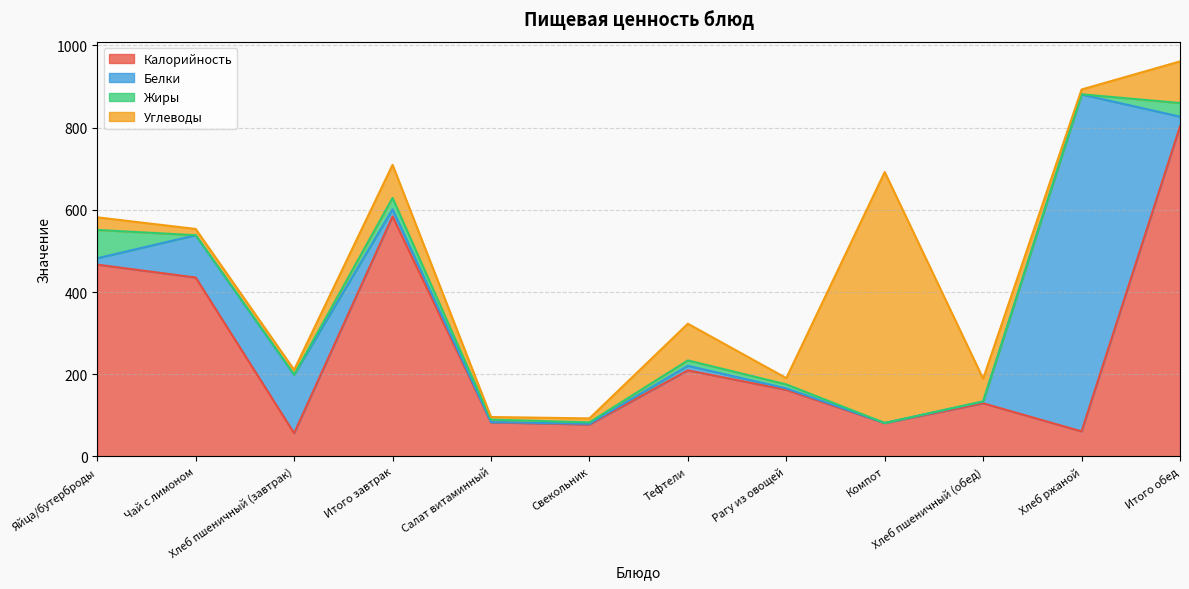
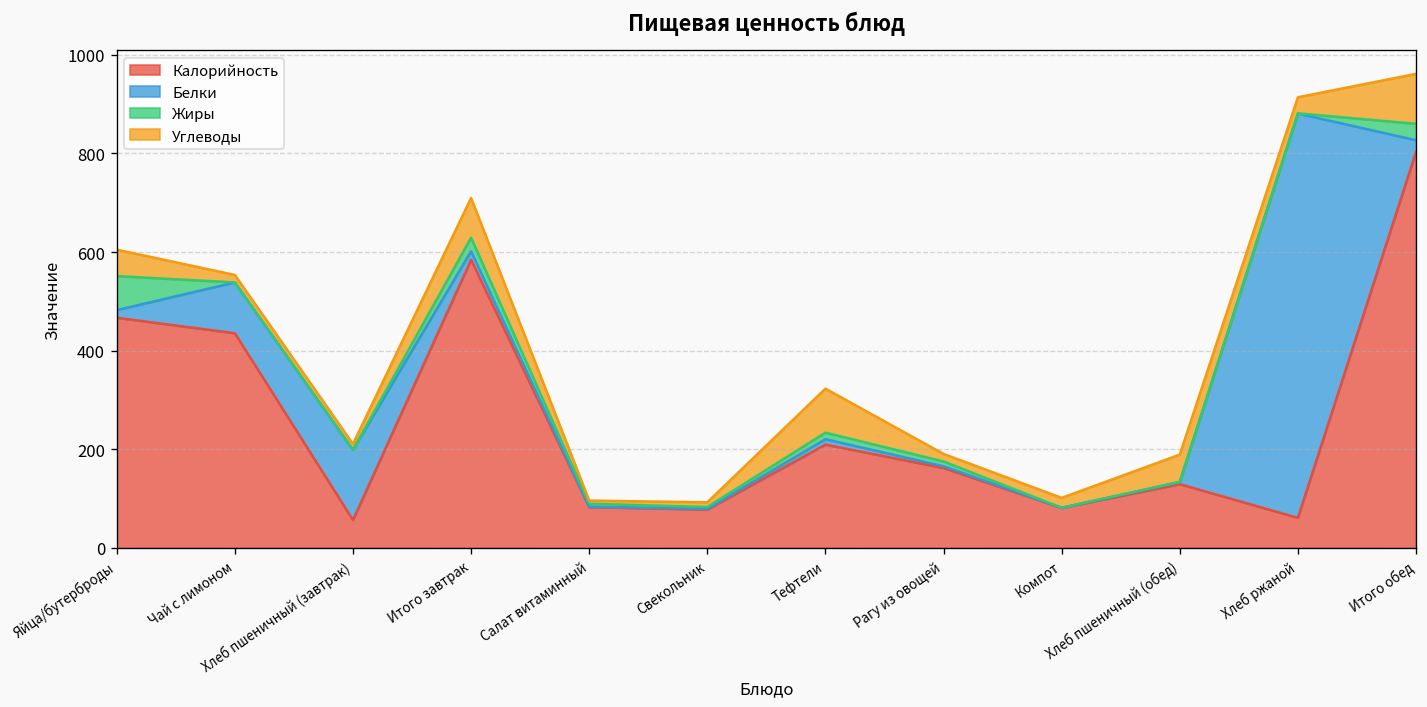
Углеводы, Яйца/бутерброды: 30 -> 50
Углеводы, Компот: 610 -> 20
Углеводы, Хлеб ржаной: 10 -> 30
